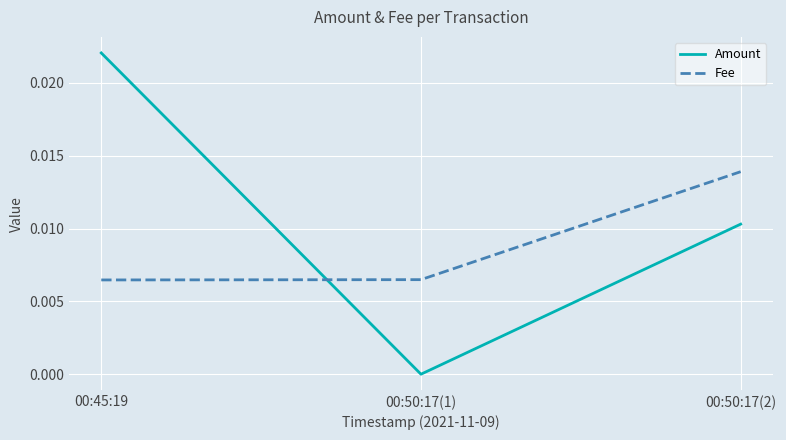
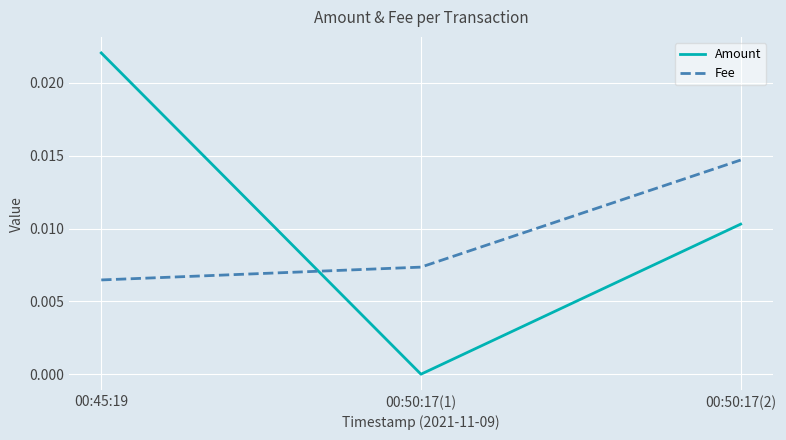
Fee, 00:50:17(1): 0.0065 -> 0.0074
Fee, 00:50:17(2): 0.0139 -> 0.0147
